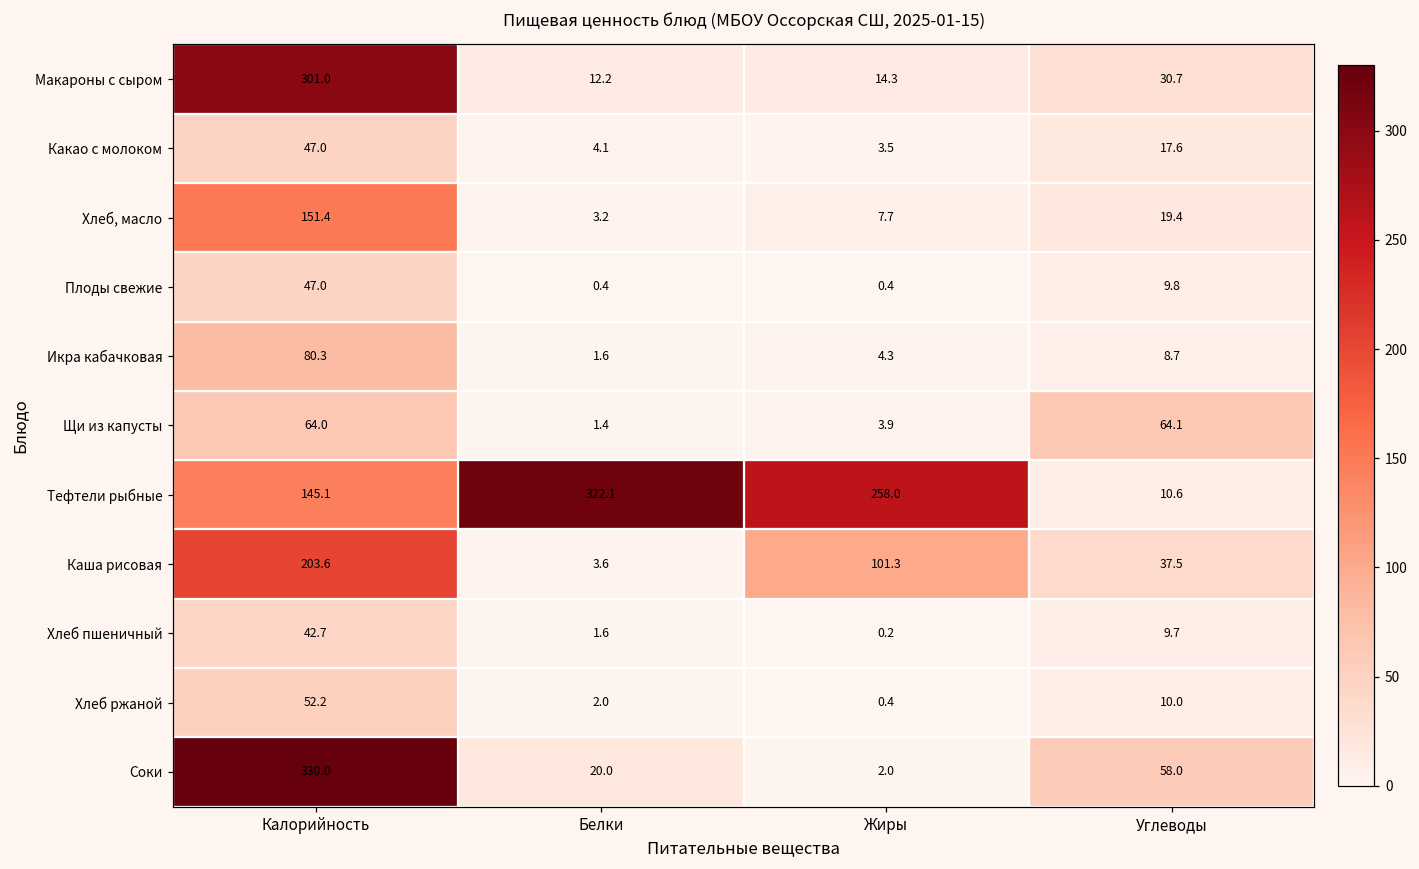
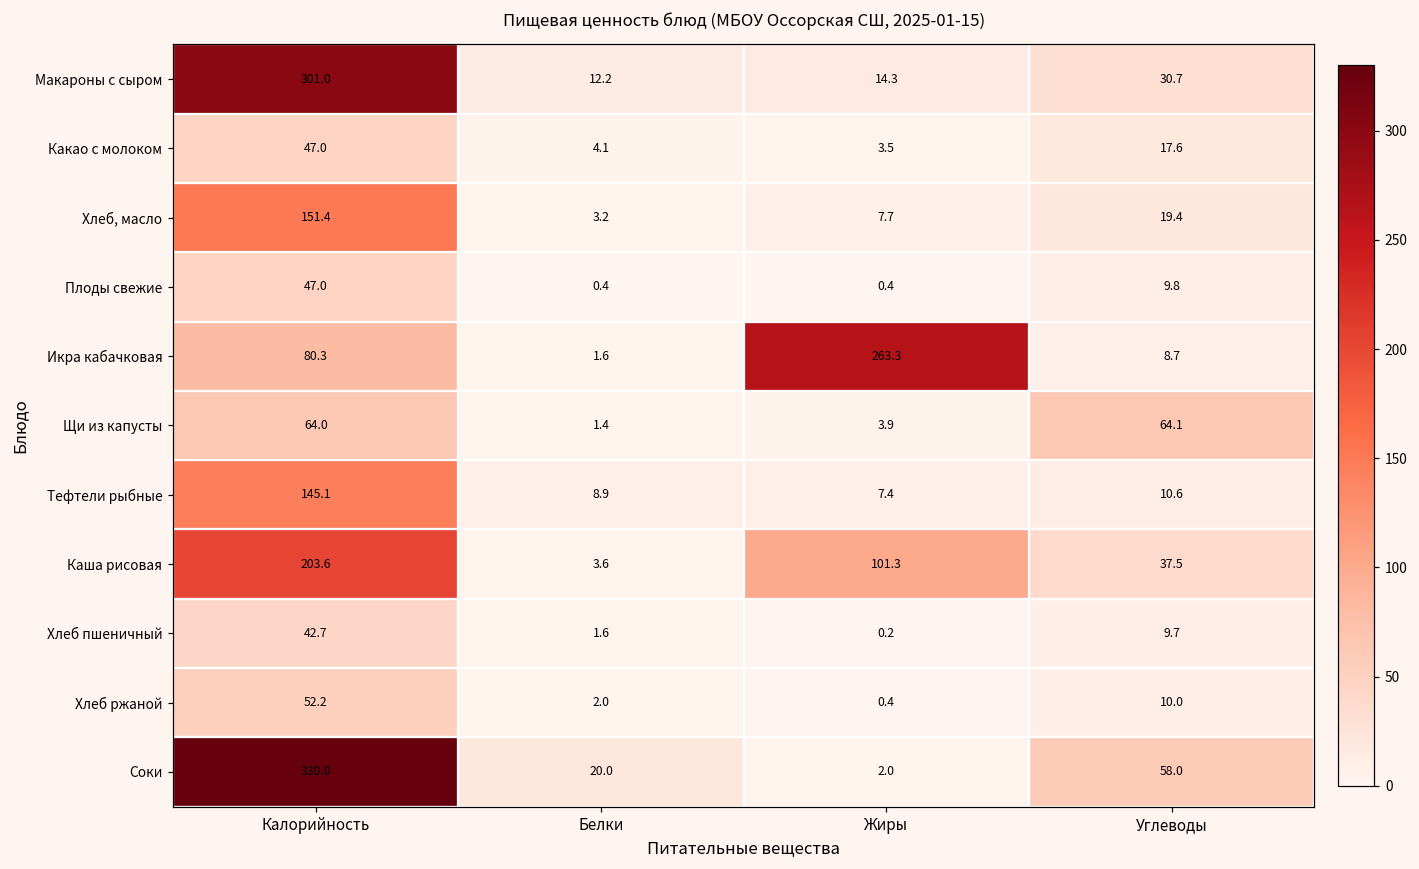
Икра кабачковая, Жиры: 4.3 -> 263.3
Тефтели рыбные, Белки: 322.1 -> 8.9
Тефтели рыбные, Жиры: 258.0 -> 7.4
